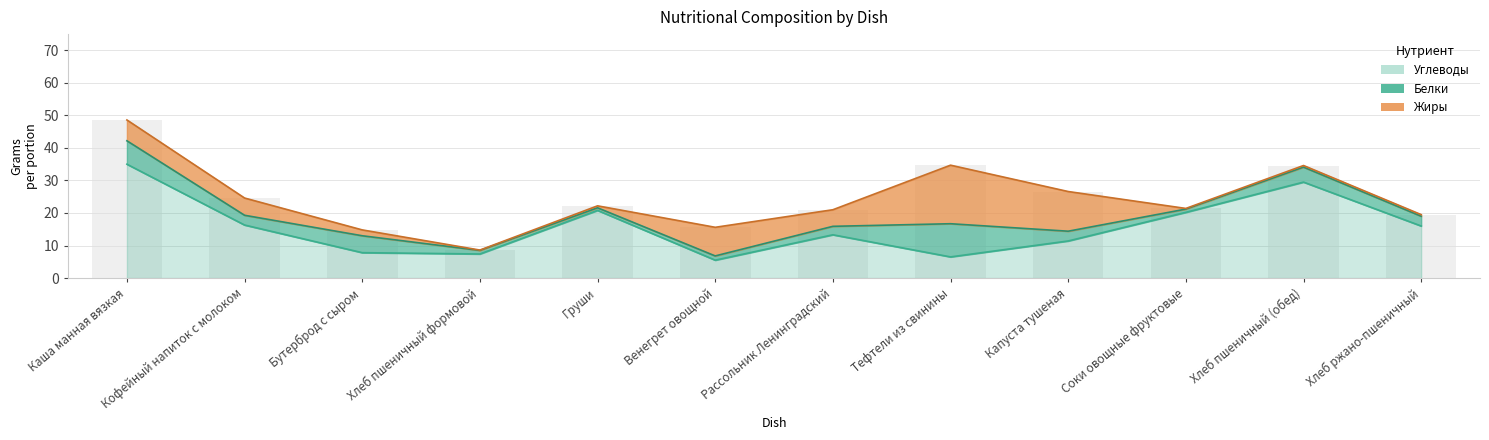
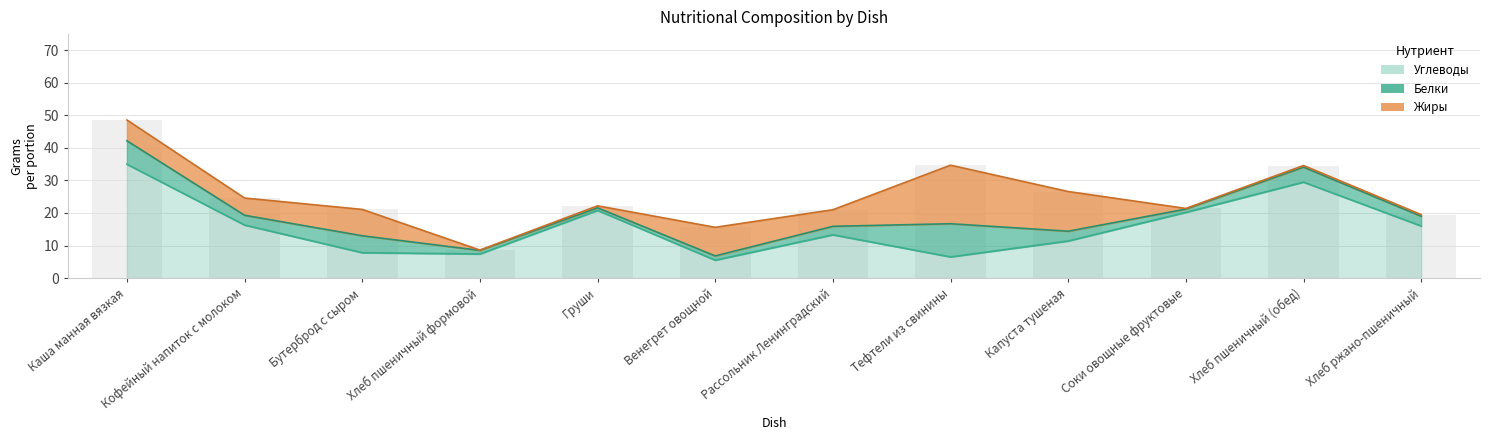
Жиры, Бутерброд с сыром: 2 -> 8
